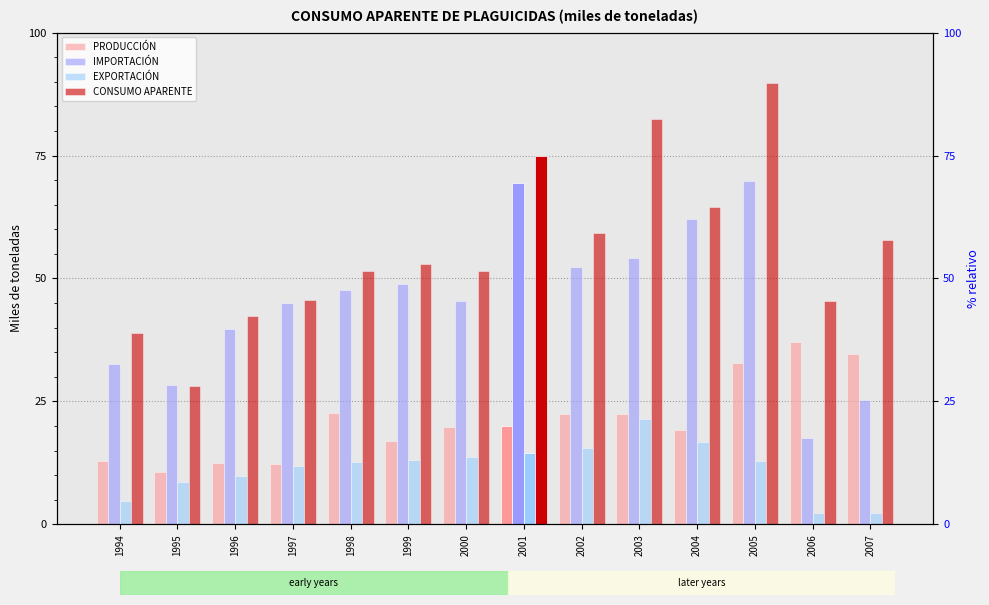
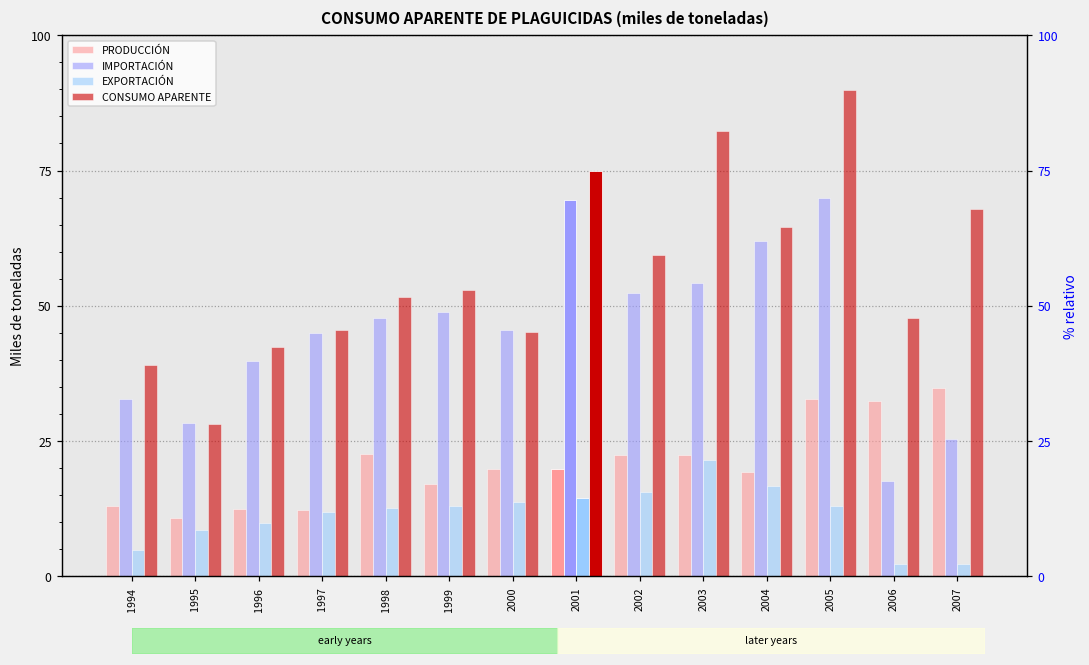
CONSUMO APARENTE, 2000: 51 -> 45
PRODUCCIÓN, 2006: 37 -> 32
CONSUMO APARENTE, 2006: 45 -> 48
CONSUMO APARENTE, 2007: 58 -> 68
